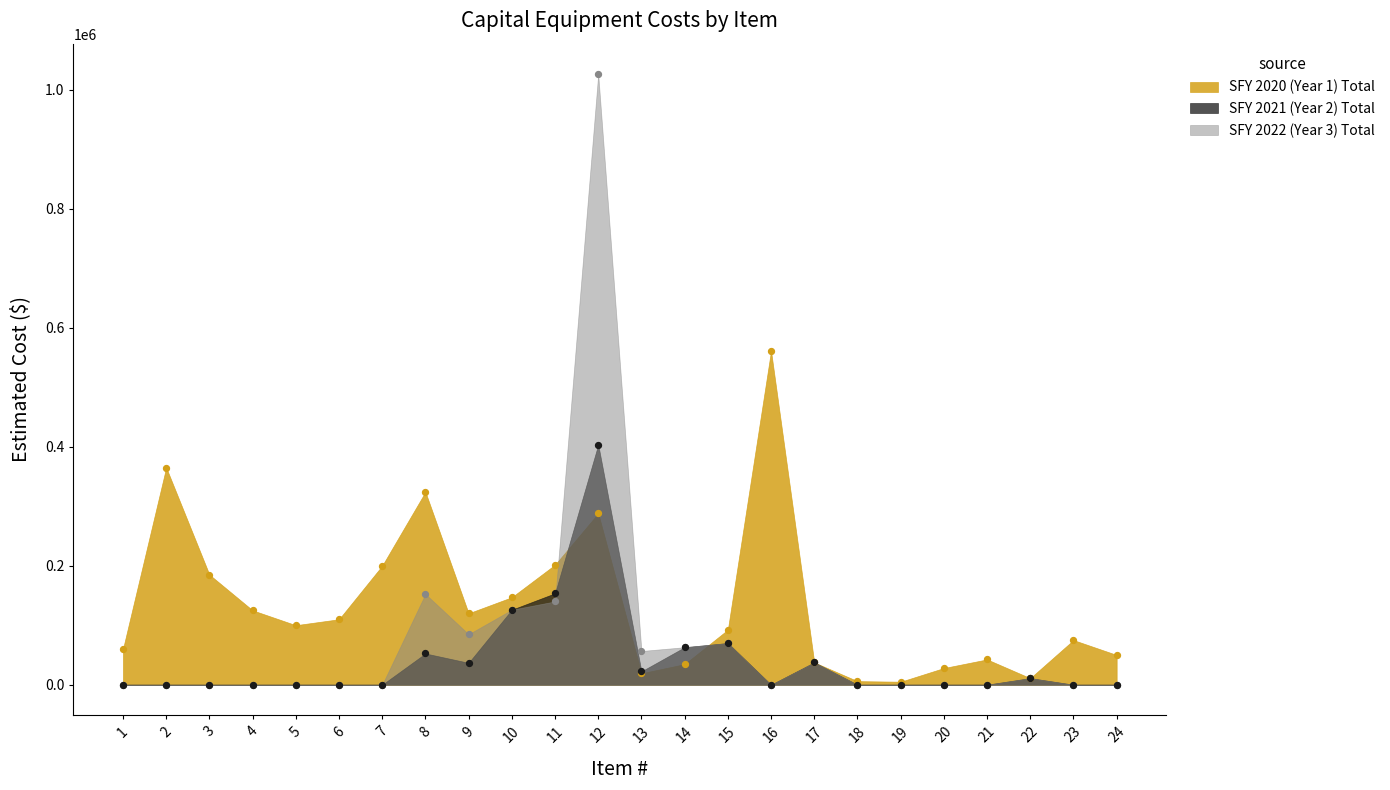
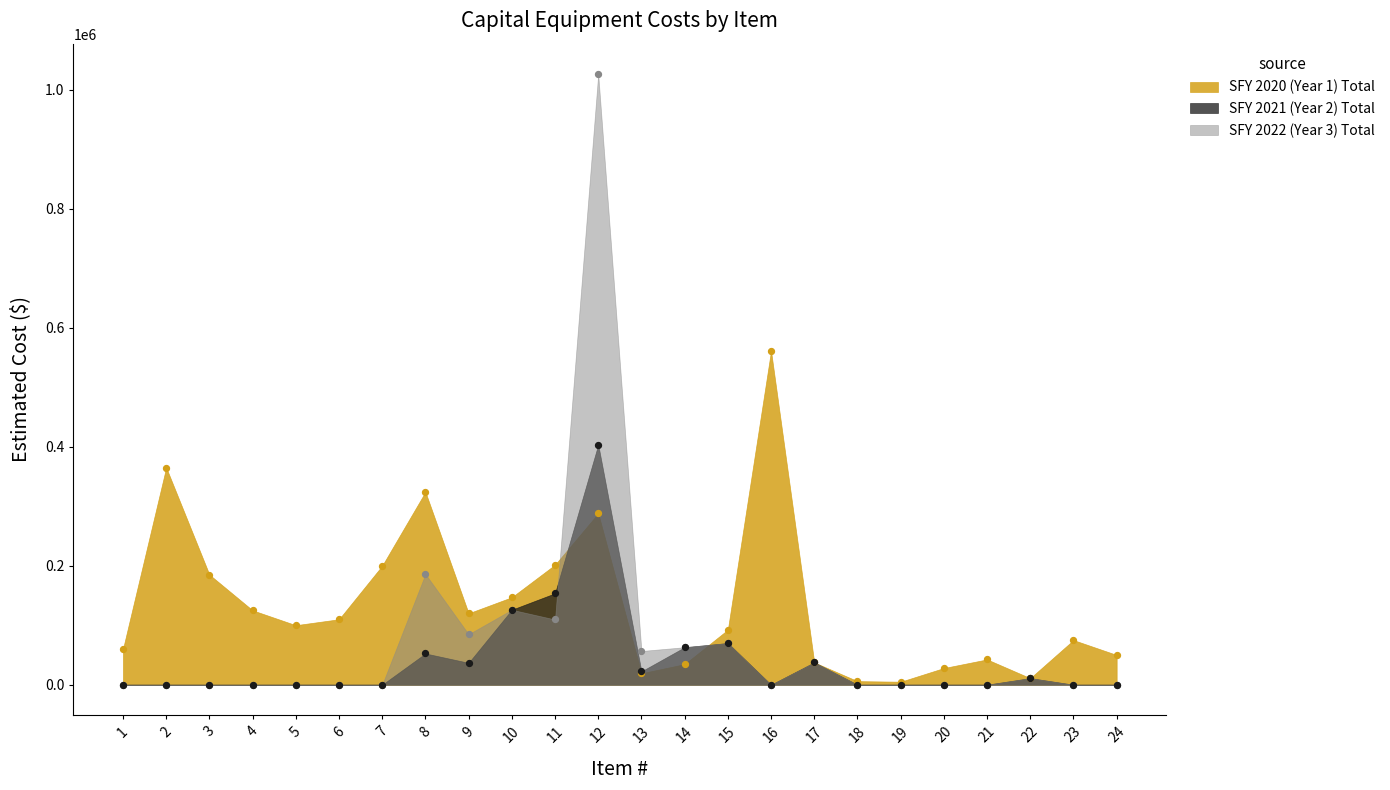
SFY 2022 (Year 3) Total, 8: 150000 -> 190000
SFY 2022 (Year 3) Total, 11: 140000 -> 110000
